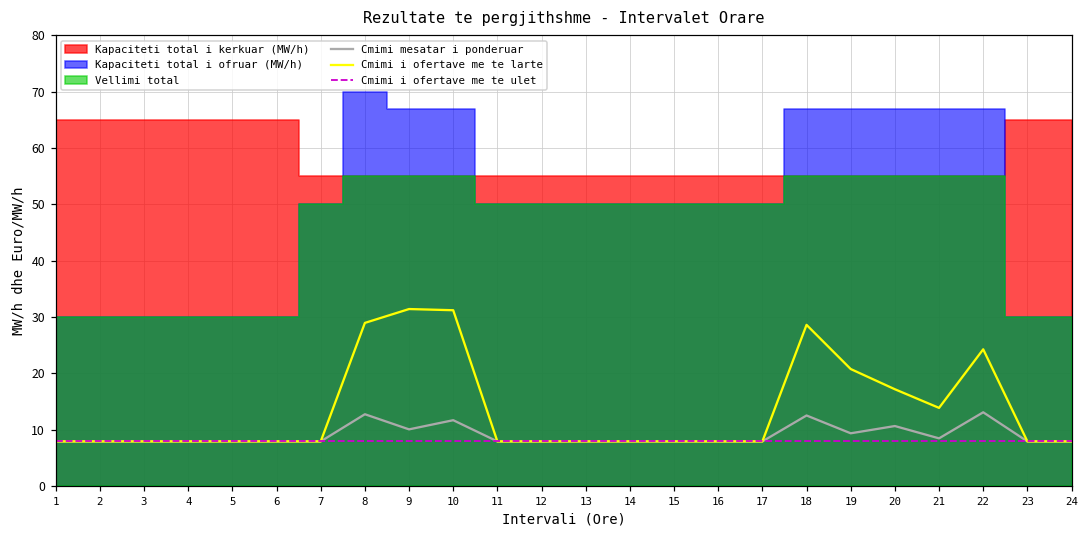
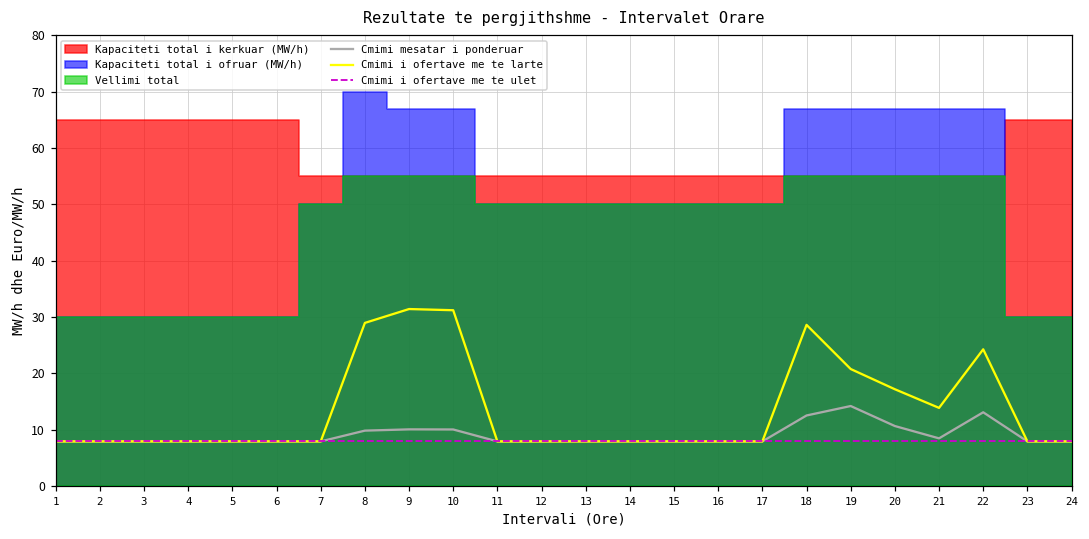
Cmimi mesatar i ponderuar, 8: 13 -> 10
Cmimi mesatar i ponderuar, 10: 12 -> 10
Cmimi mesatar i ponderuar, 19: 9 -> 14
